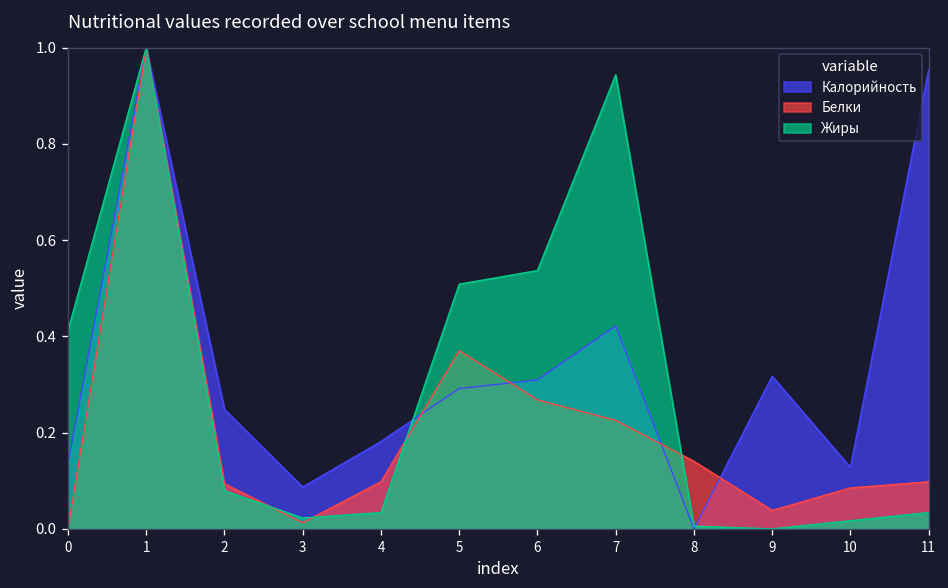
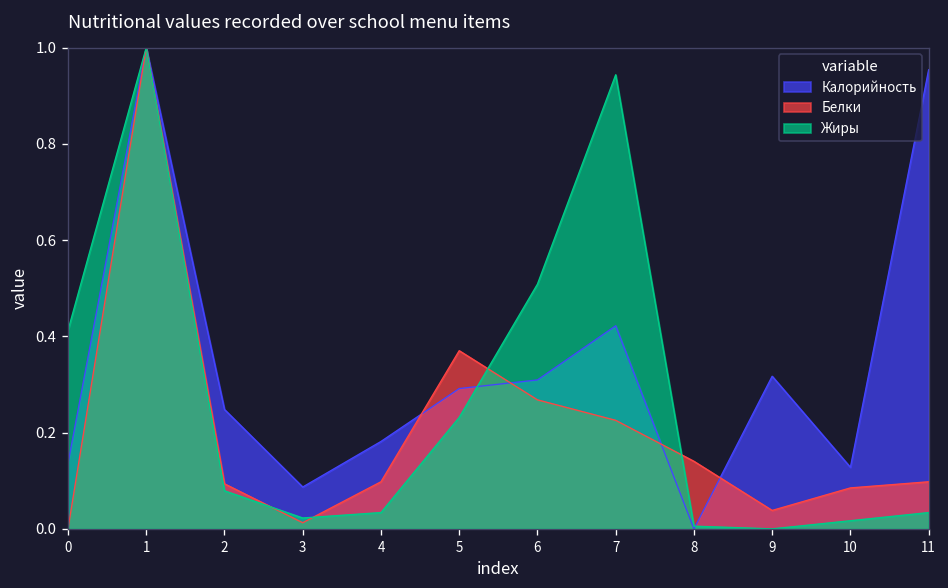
Жиры, 5: 0.51 -> 0.23
Жиры, 6: 0.54 -> 0.51
